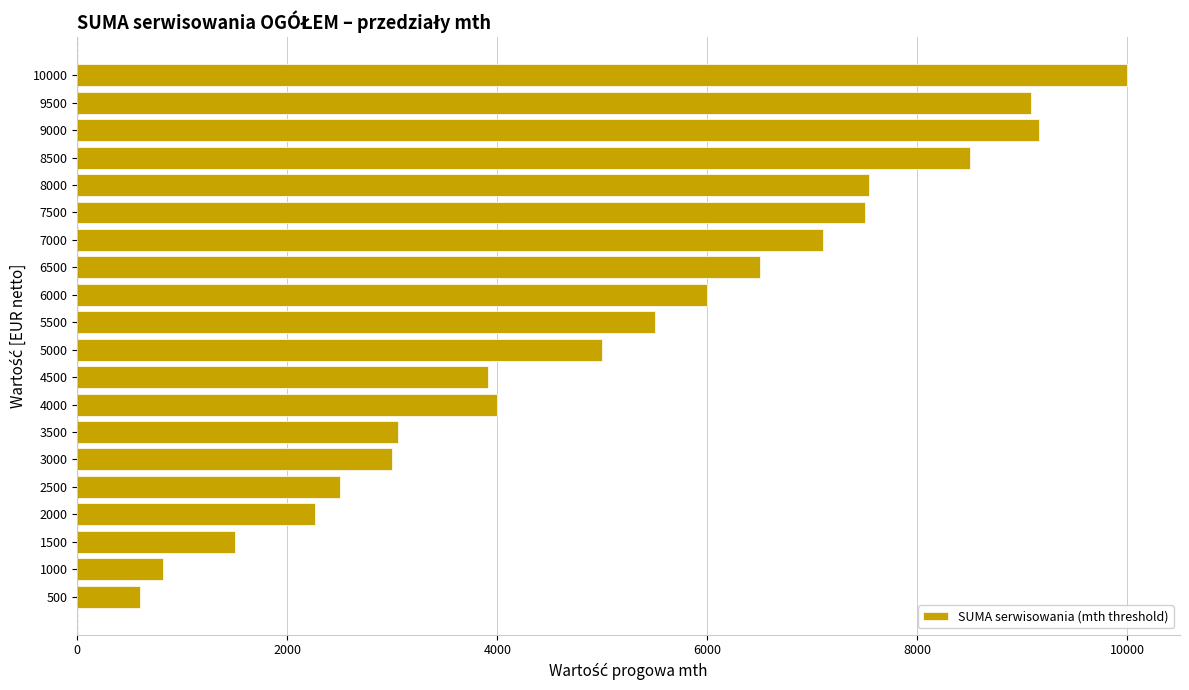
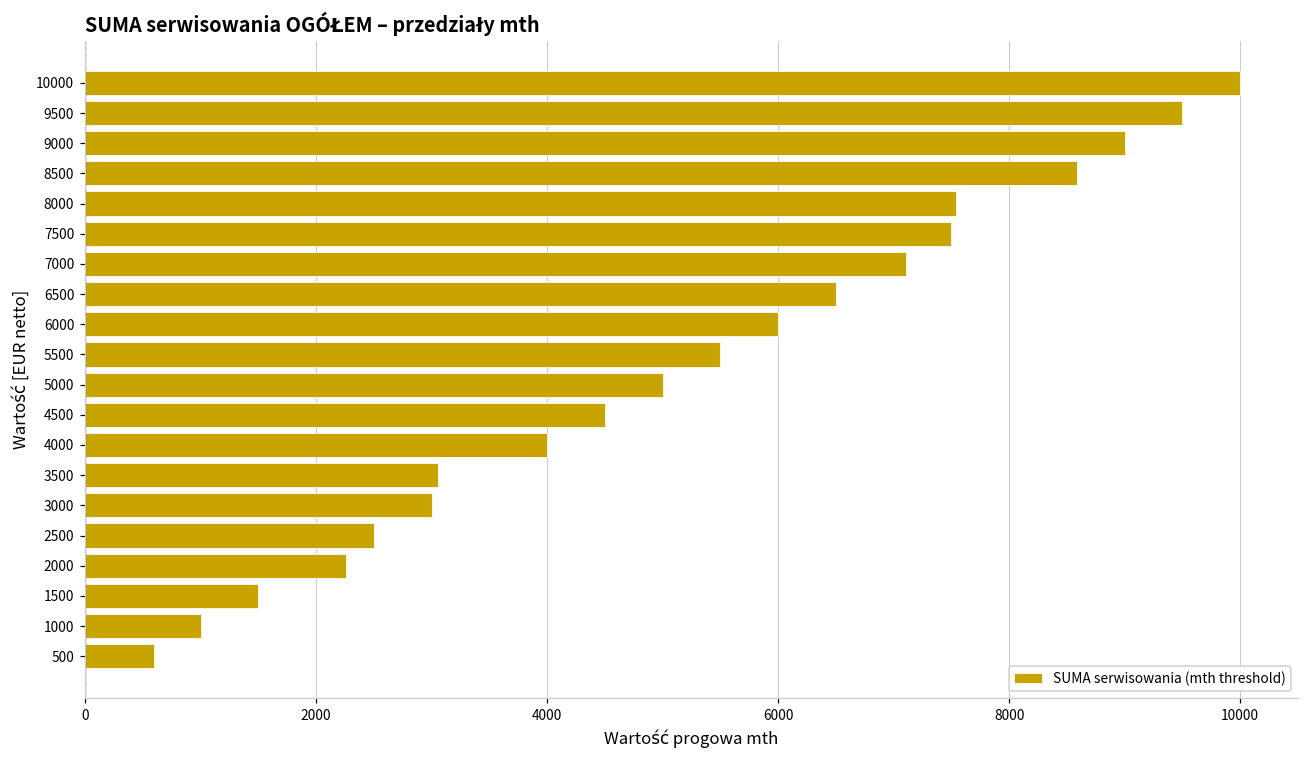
9500: 9080 -> 9500
9000: 9160 -> 9000
8500: 8500 -> 8590
4500: 3910 -> 4500
1000: 820 -> 1000
